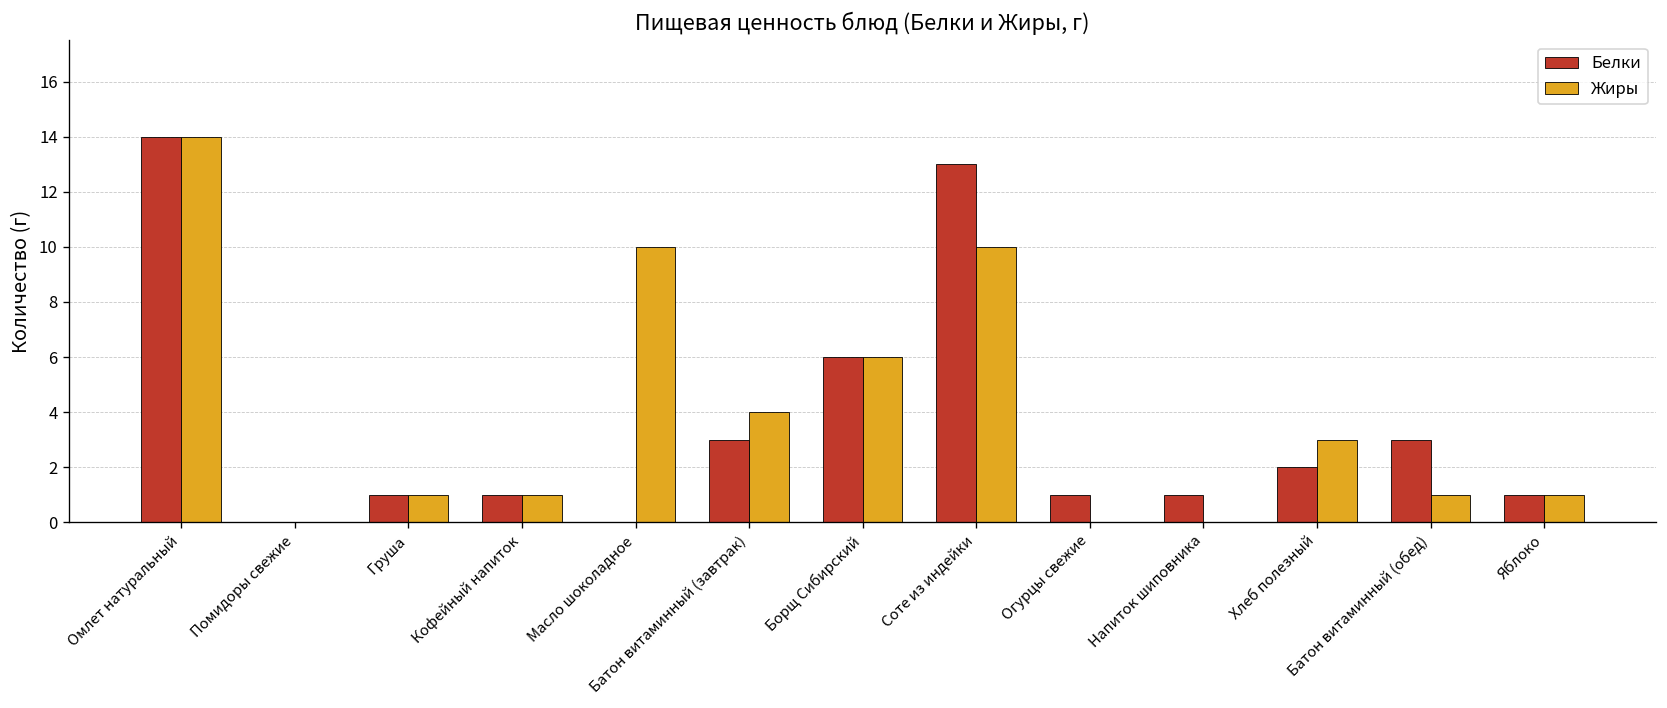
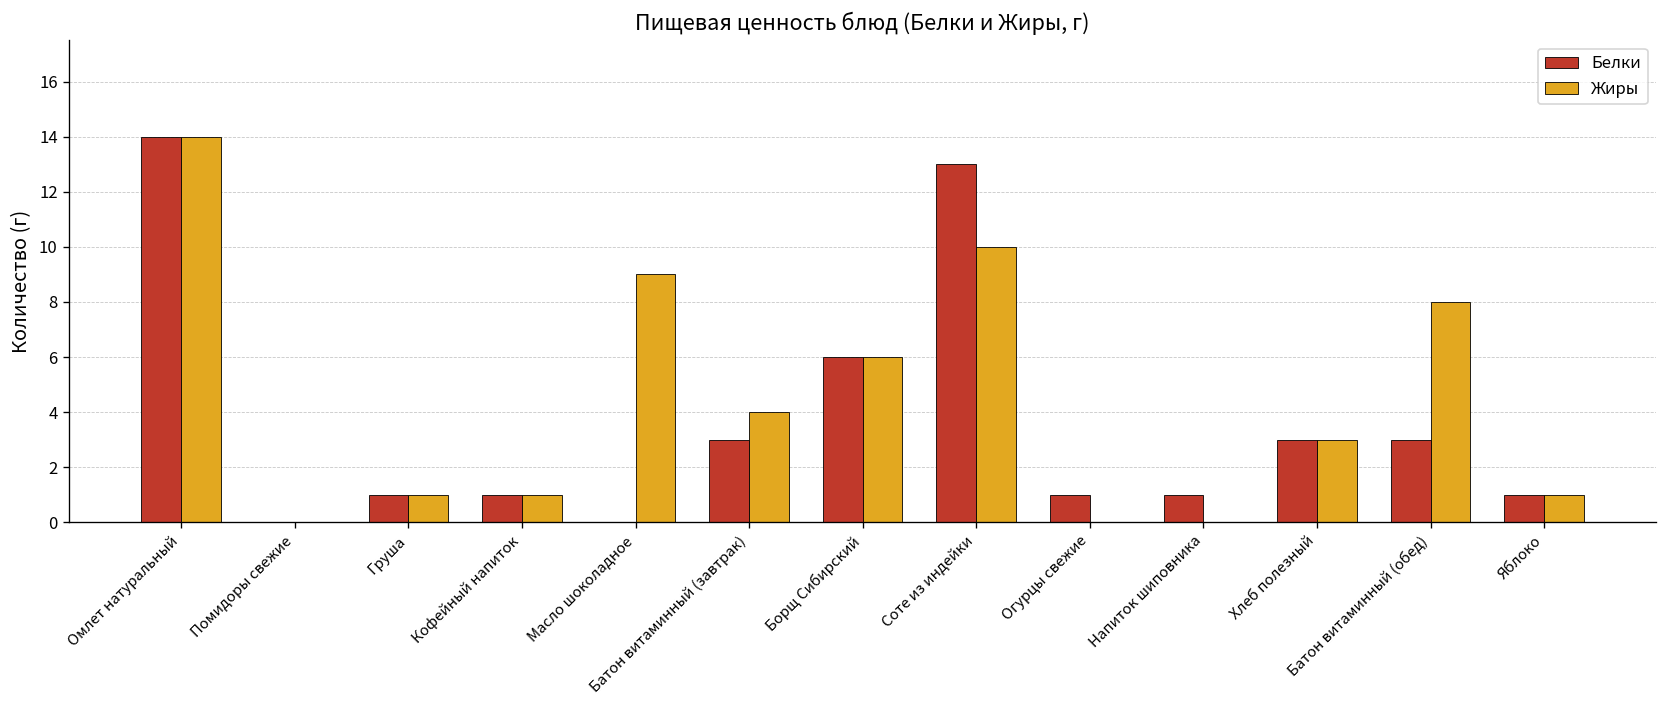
Жиры, Масло шоколадное: 10 -> 9
Белки, Хлеб полезный: 2 -> 3
Жиры, Батон витаминный (обед): 1 -> 8
